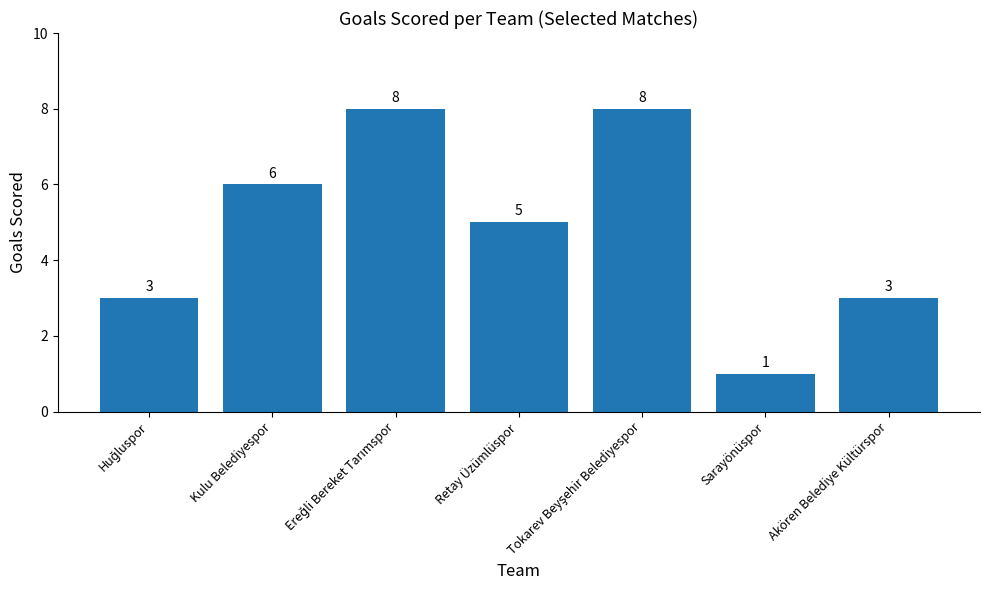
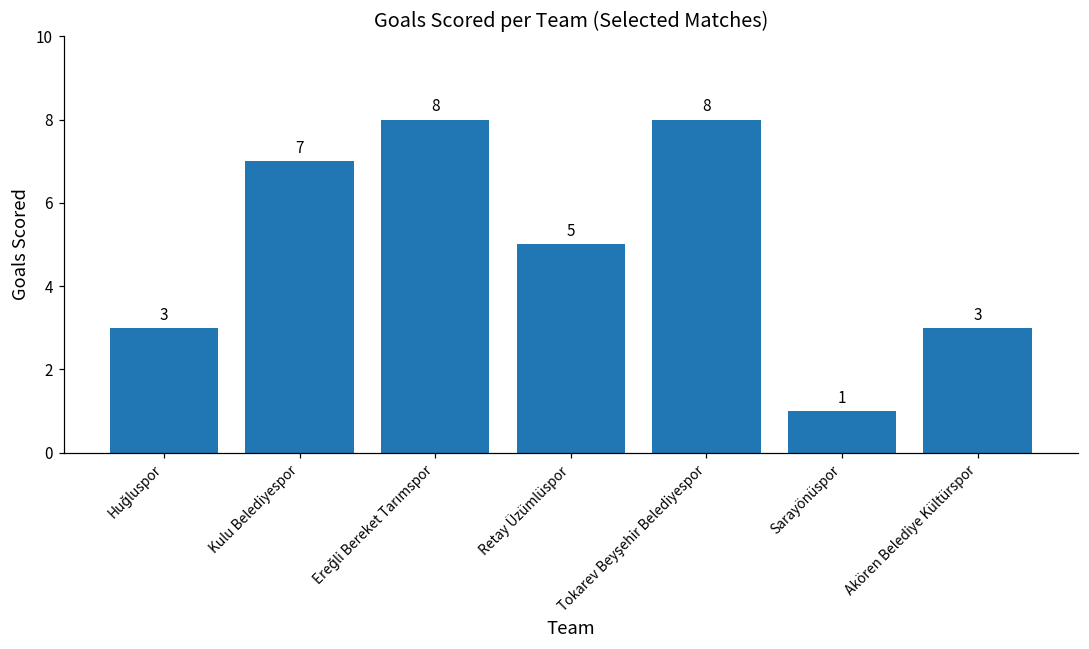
Kulu Belediyespor: 6 -> 7
